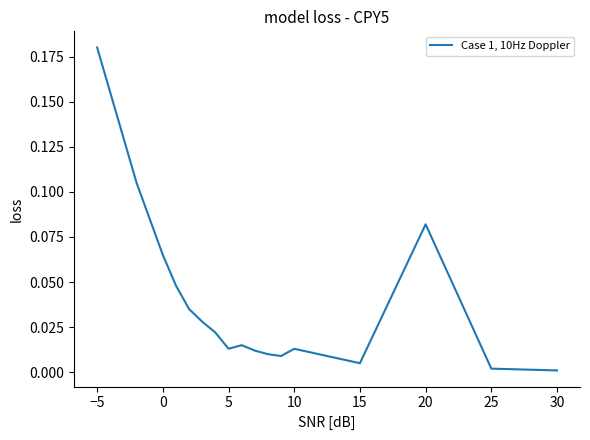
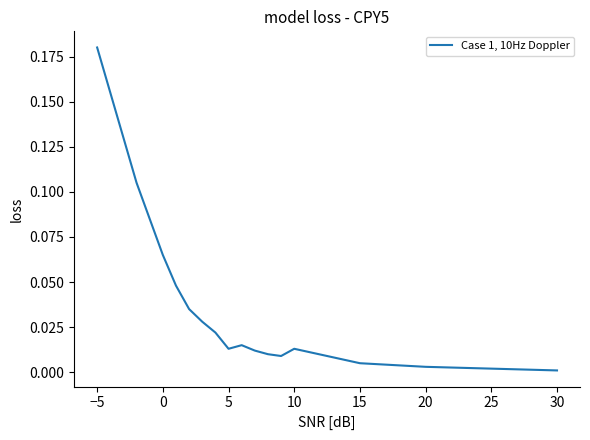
20: 0.082 -> 0.003
